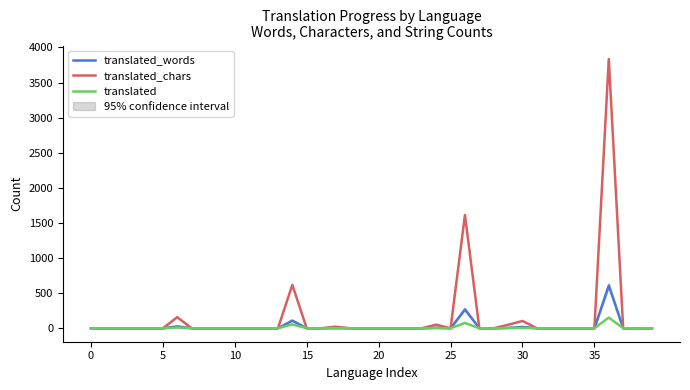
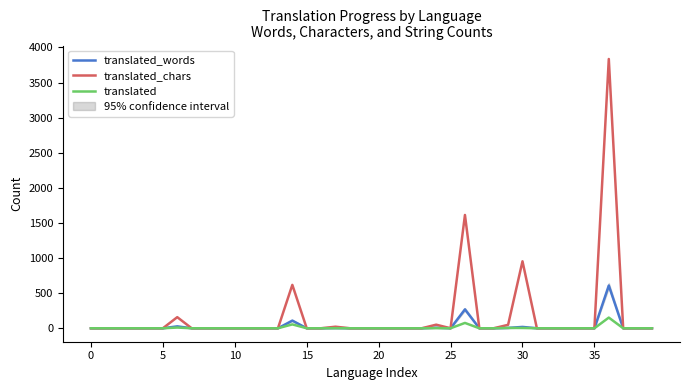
translated_chars, 30: 100 -> 1000
